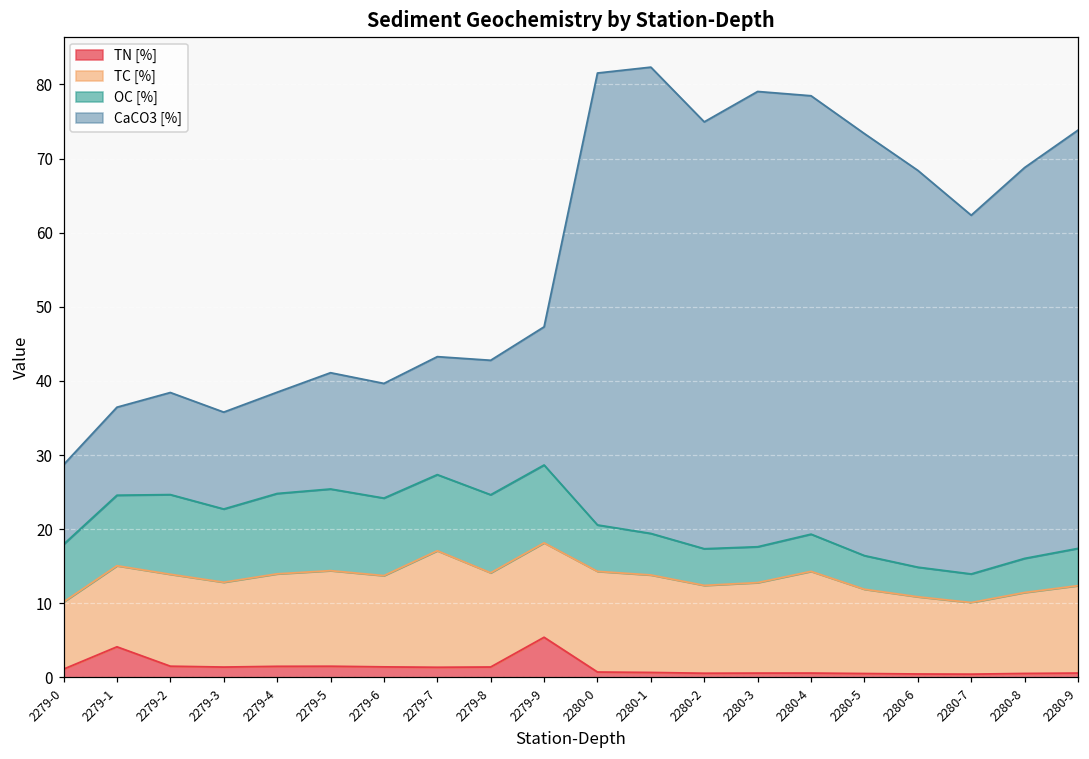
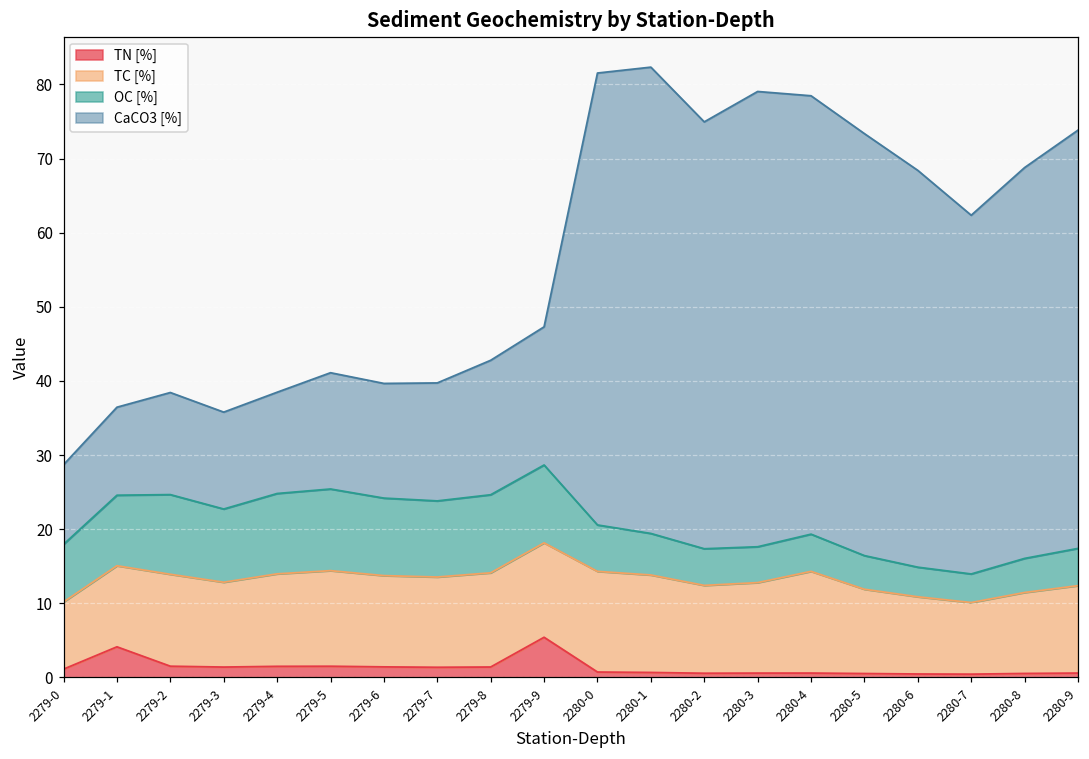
TC [%], 2279-7: 16 -> 12
